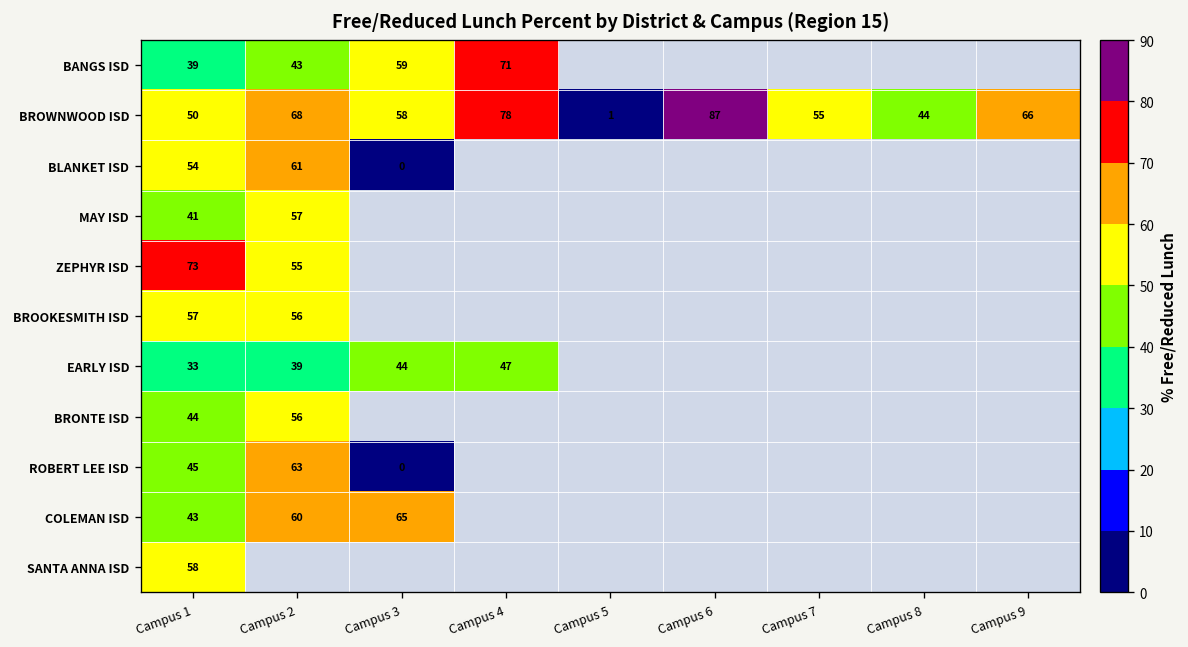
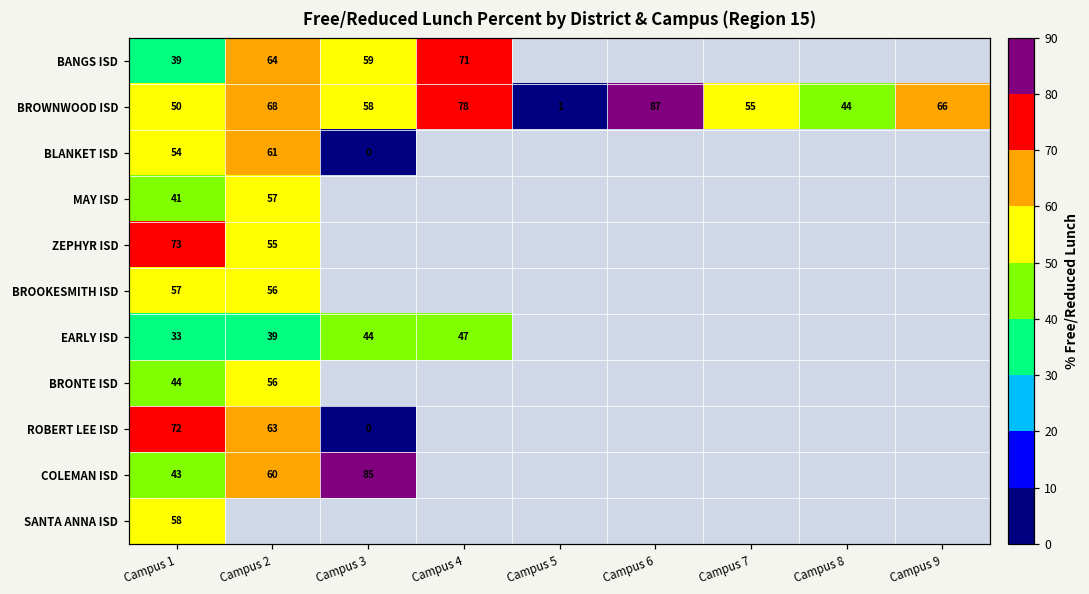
BANGS ISD, Campus 2: 43 -> 64
ROBERT LEE ISD, Campus 1: 45 -> 72
COLEMAN ISD, Campus 3: 65 -> 85
